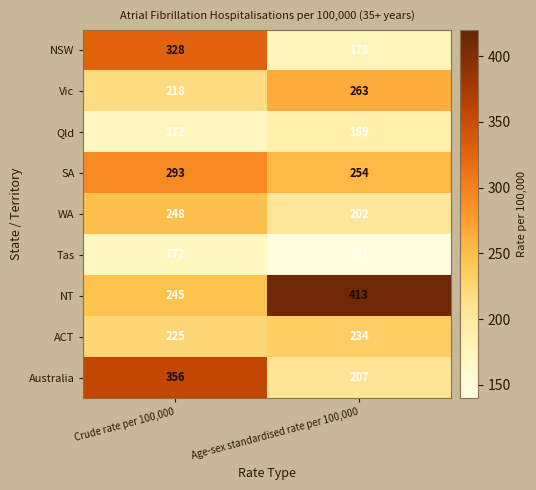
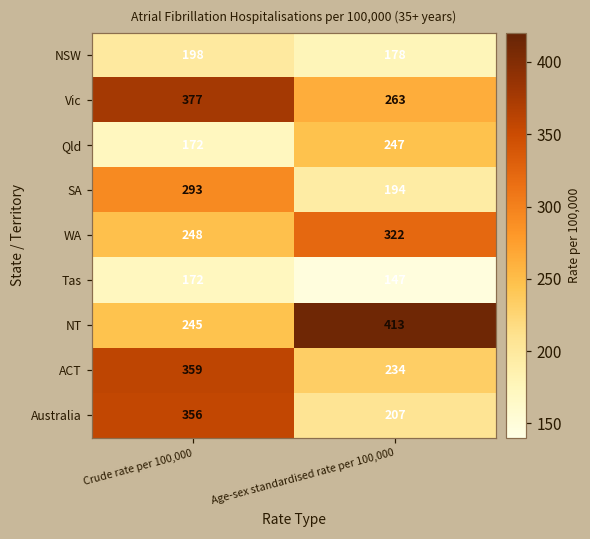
NSW, Crude rate per 100,000: 328 -> 198
Vic, Crude rate per 100,000: 218 -> 377
Qld, Age-sex standardised rate per 100,000: 189 -> 247
SA, Age-sex standardised rate per 100,000: 254 -> 194
WA, Age-sex standardised rate per 100,000: 202 -> 322
ACT, Crude rate per 100,000: 225 -> 359
